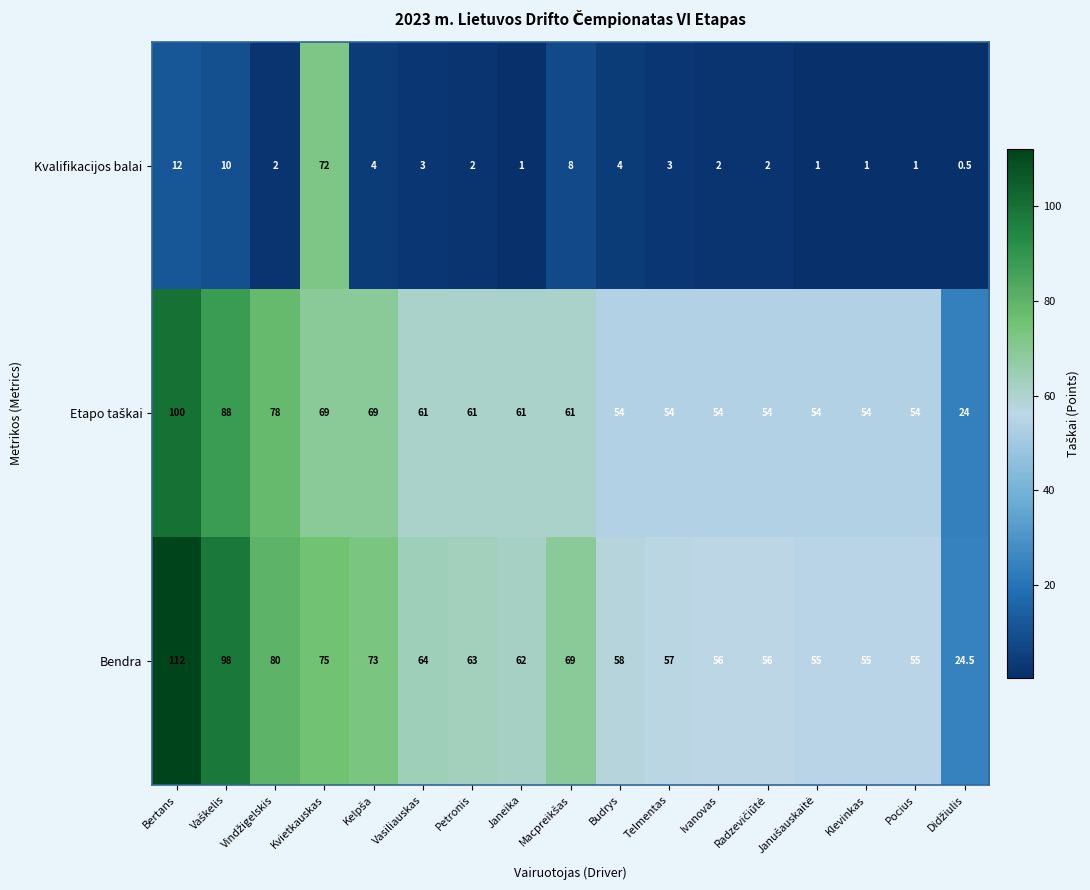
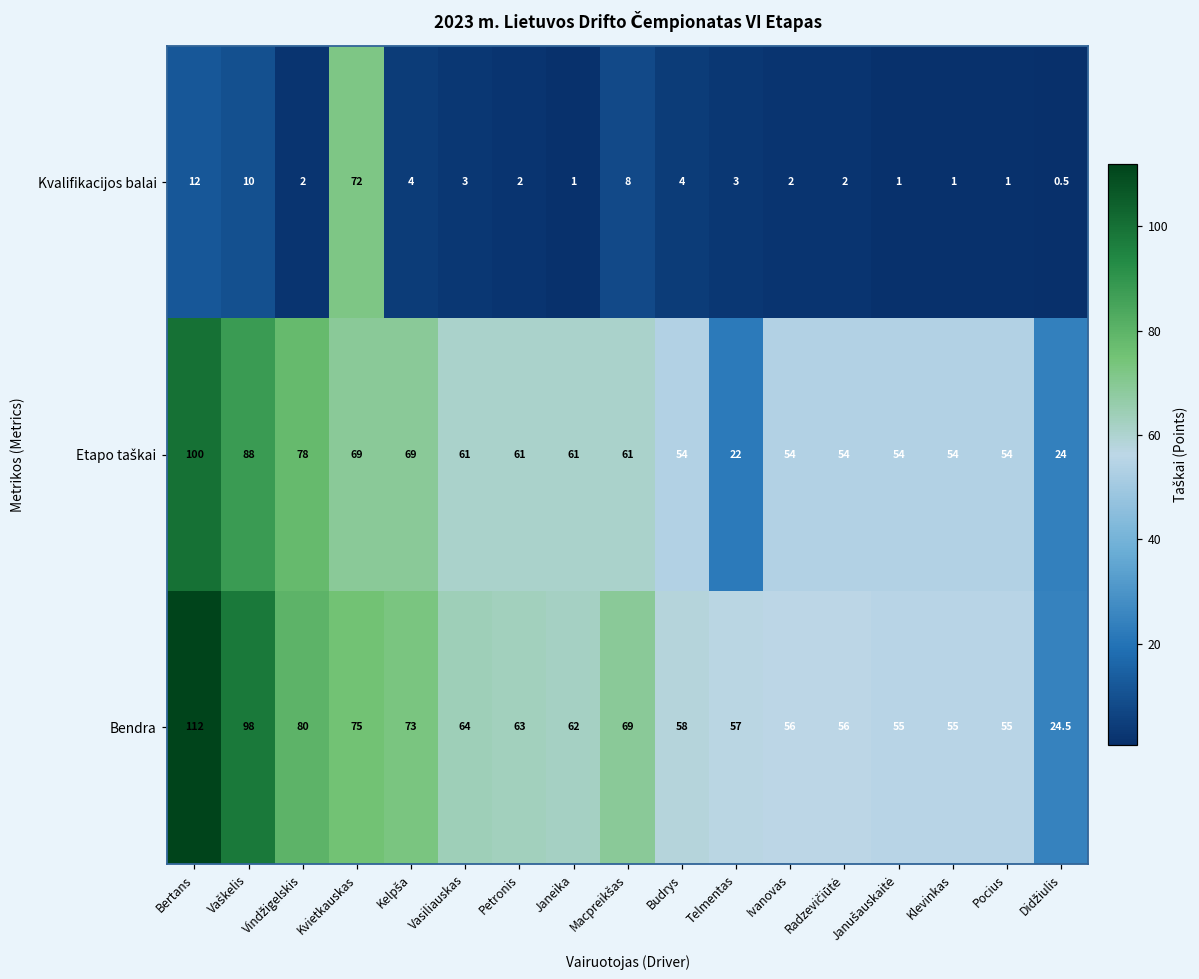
Etapo taškai, Telmentas: 54 -> 22
